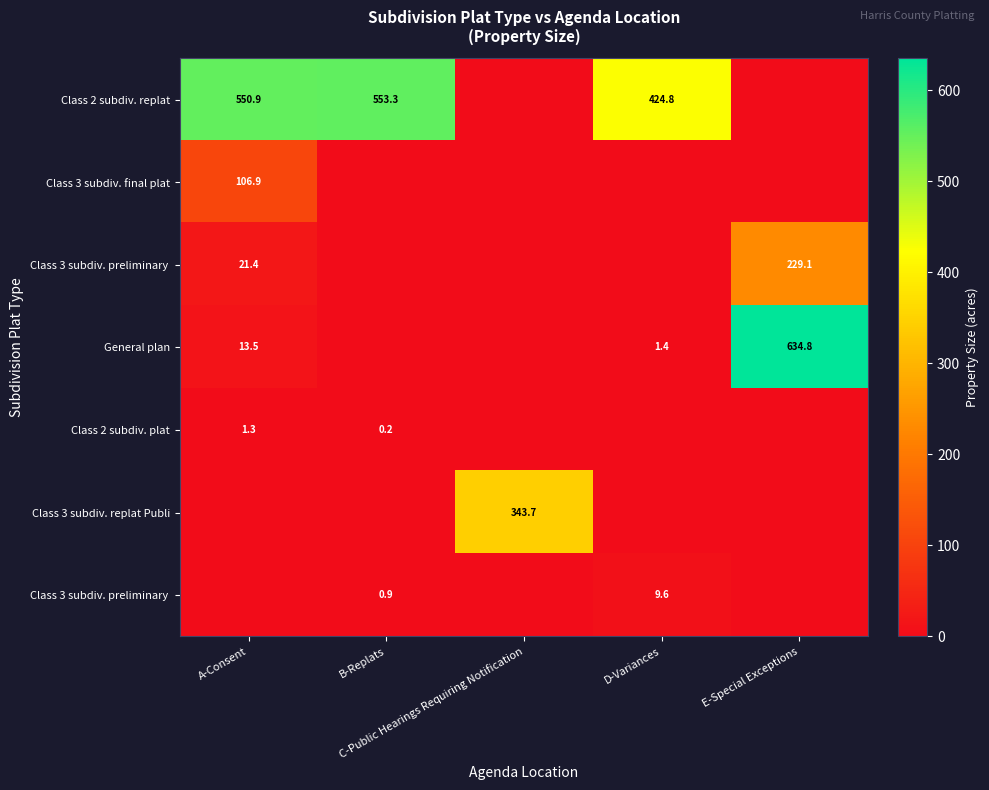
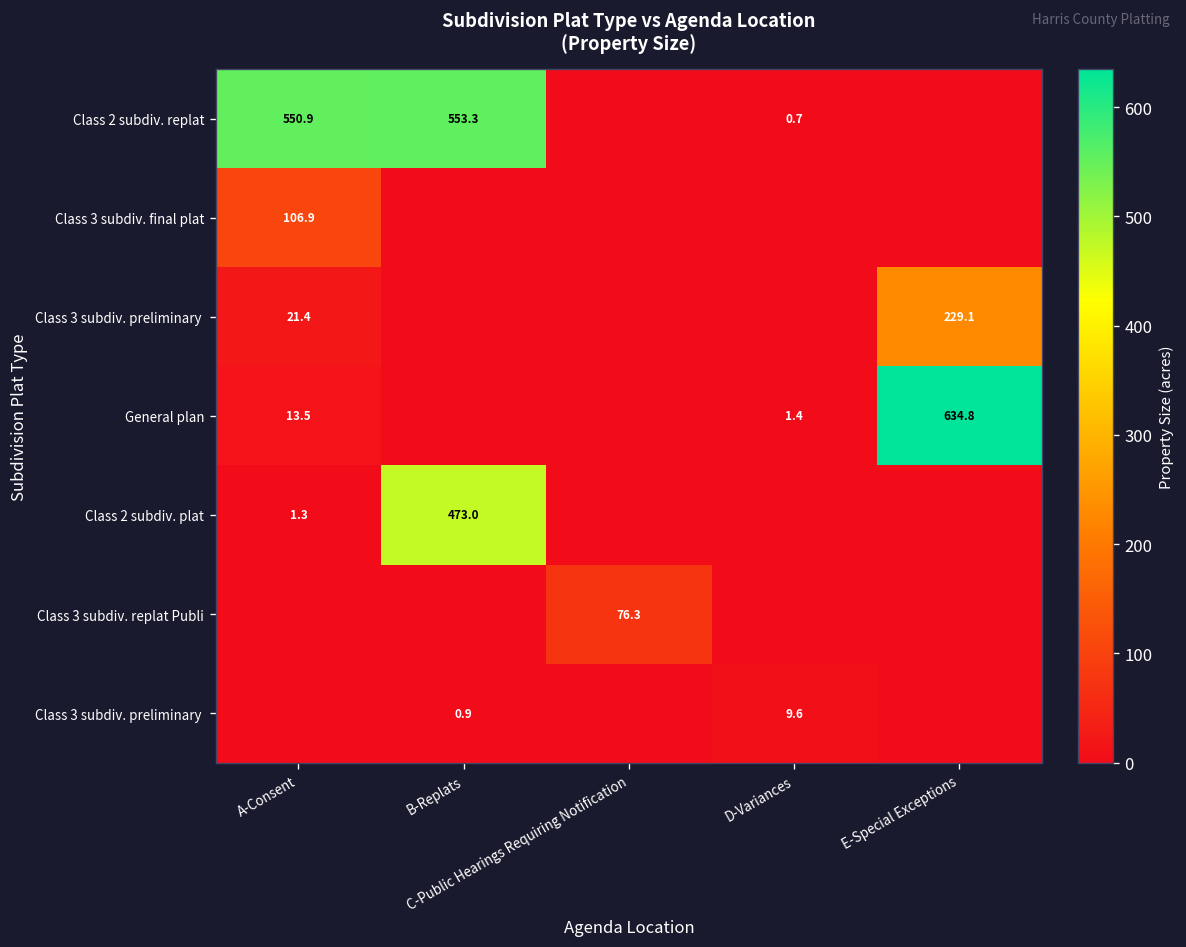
Class 2 subdiv. replat, D-Variances: 424.8 -> 0.7
Class 2 subdiv. plat, B-Replats: 0.2 -> 473.0
Class 3 subdiv. replat Publi, C-Public Hearings Requiring Notification: 343.7 -> 76.3
